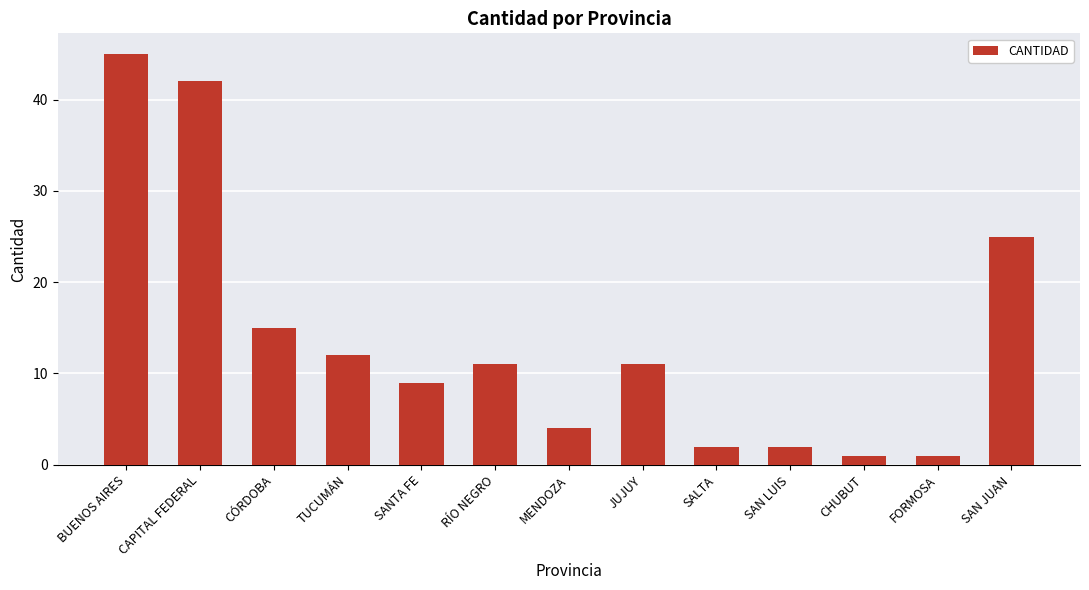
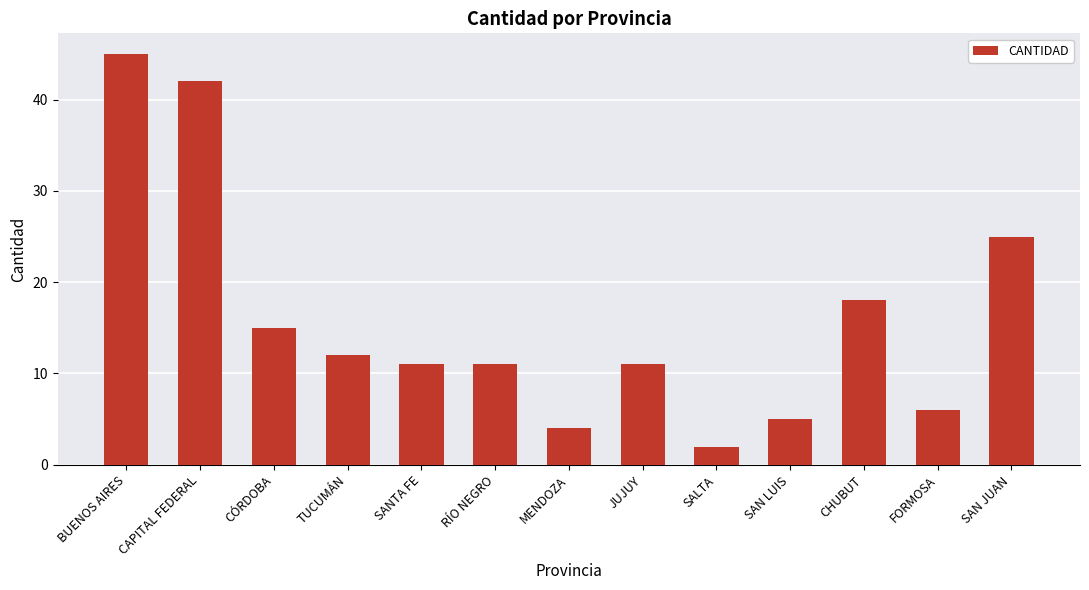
SANTA FE: 9 -> 11
SAN LUIS: 2 -> 5
CHUBUT: 1 -> 18
FORMOSA: 1 -> 6
